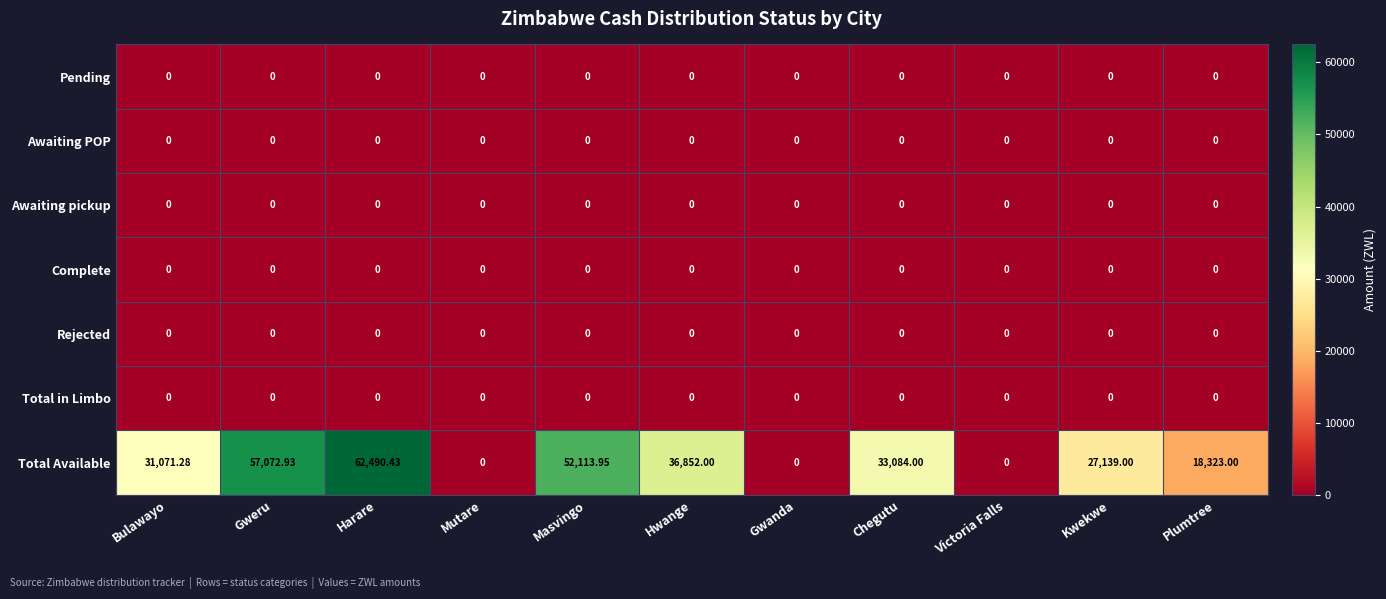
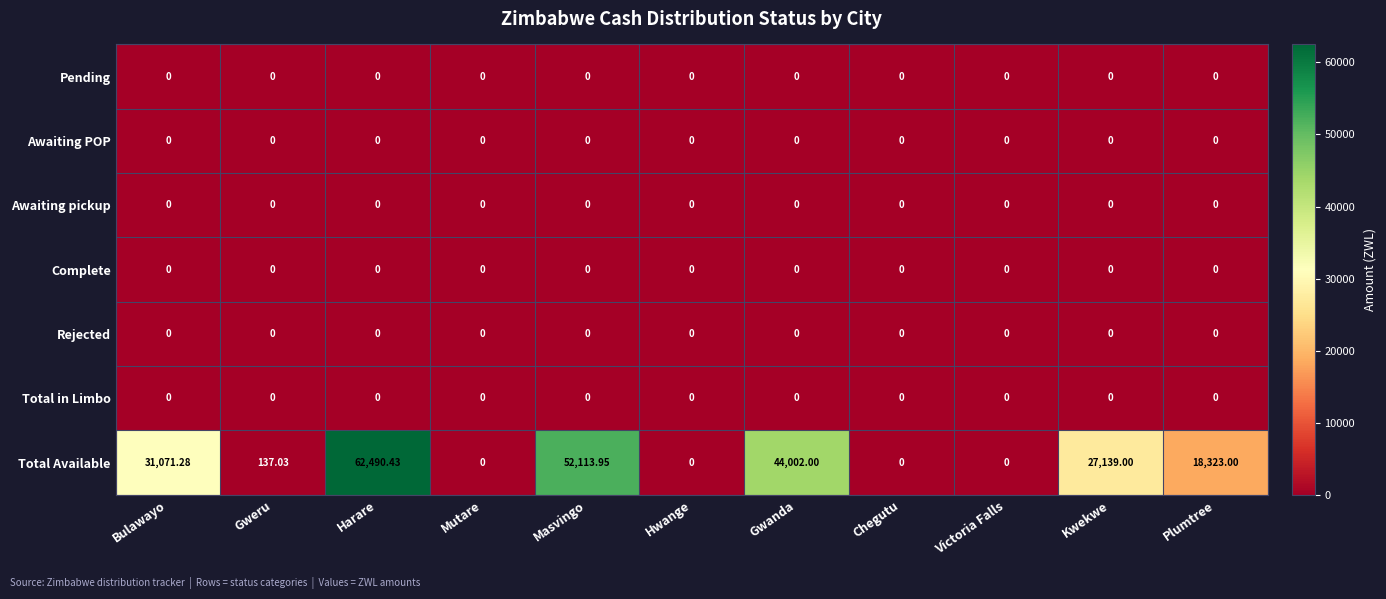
Total Available, Gweru: 57,072.93 -> 137.03
Total Available, Hwange: 36,852.00 -> 0
Total Available, Gwanda: 0 -> 44,002.00
Total Available, Chegutu: 33,084.00 -> 0
